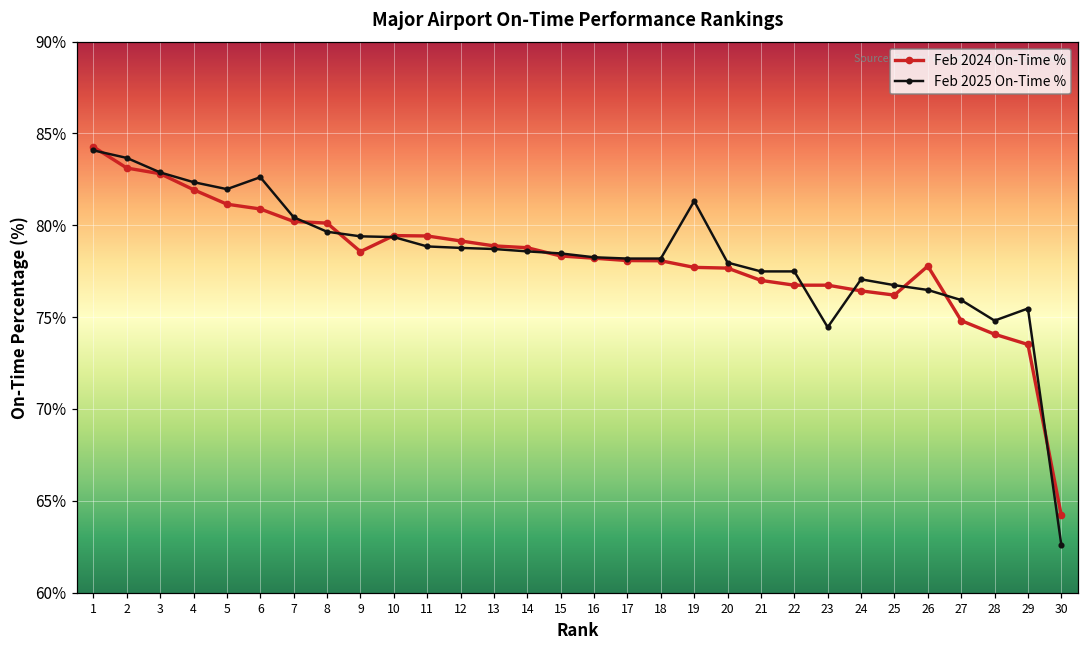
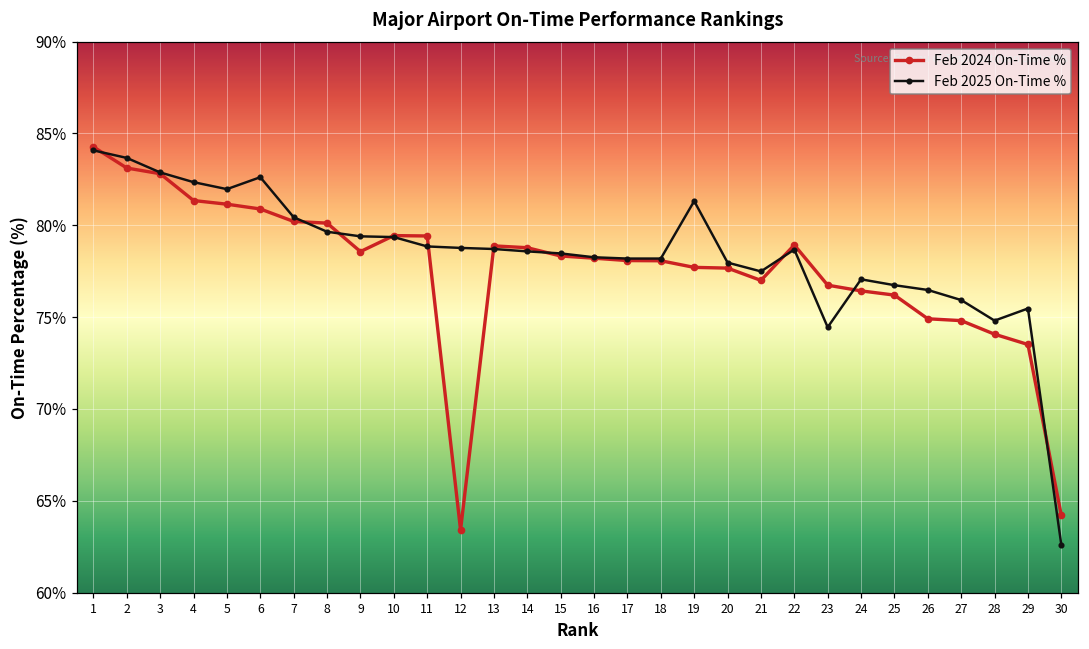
Feb 2024 On-Time %, 4: 81.9% -> 81.4%
Feb 2024 On-Time %, 12: 79.2% -> 63.4%
Feb 2024 On-Time %, 22: 76.7% -> 78.9%
Feb 2025 On-Time %, 22: 77.5% -> 78.7%
Feb 2024 On-Time %, 26: 77.8% -> 74.9%
